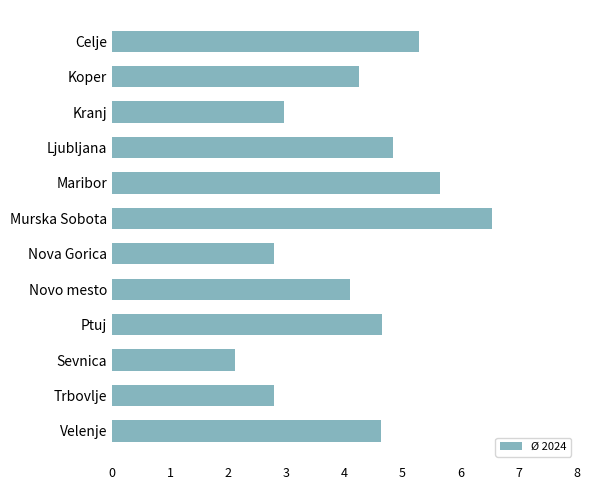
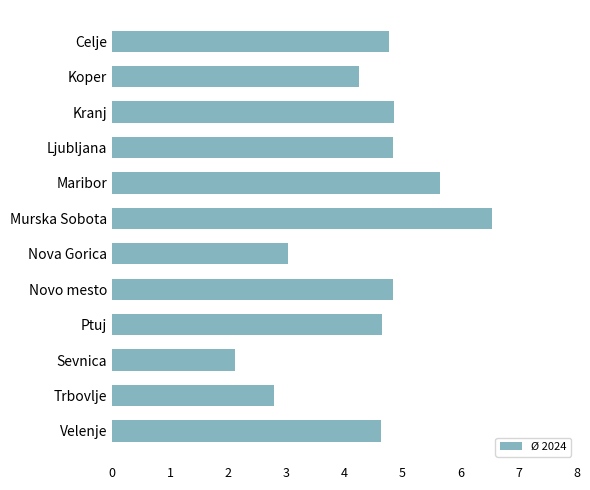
Celje: 5.3 -> 4.8
Kranj: 3.0 -> 4.9
Nova Gorica: 2.8 -> 3.0
Novo mesto: 4.1 -> 4.8
